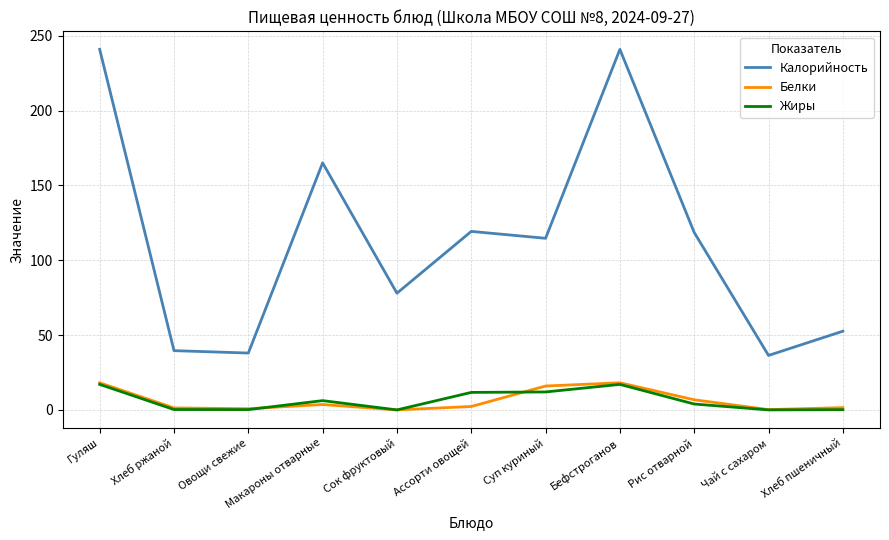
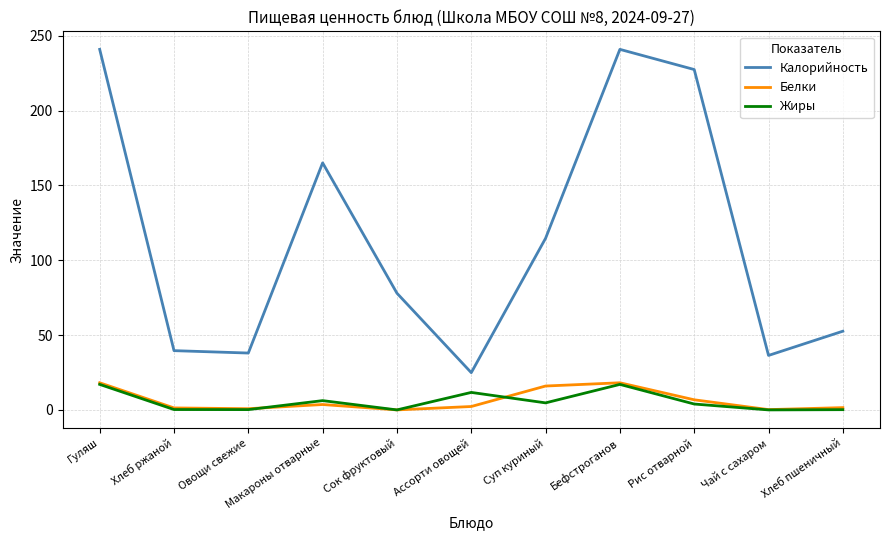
Калорийность, Ассорти овощей: 119 -> 25
Жиры, Суп куриный: 12 -> 5
Калорийность, Рис отварной: 119 -> 227
